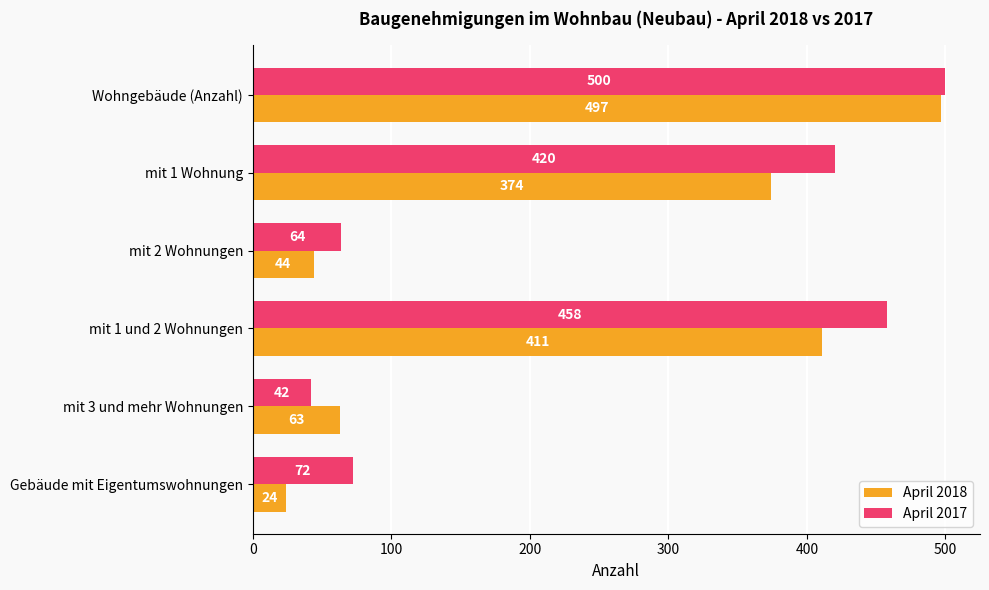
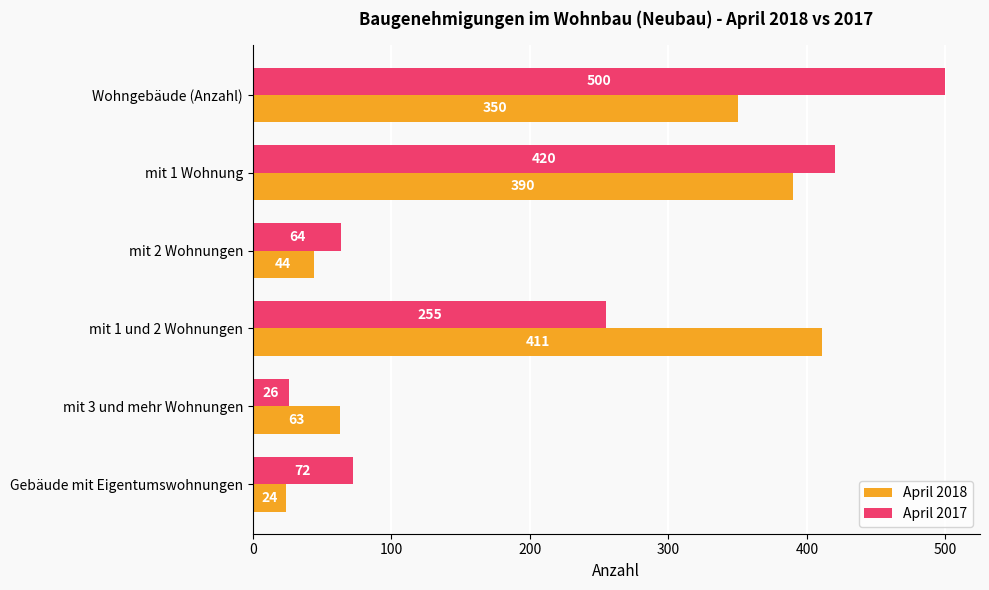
April 2018, Wohngebäude (Anzahl): 497 -> 350
April 2018, mit 1 Wohnung: 374 -> 390
April 2017, mit 1 und 2 Wohnungen: 458 -> 255
April 2017, mit 3 und mehr Wohnungen: 42 -> 26
